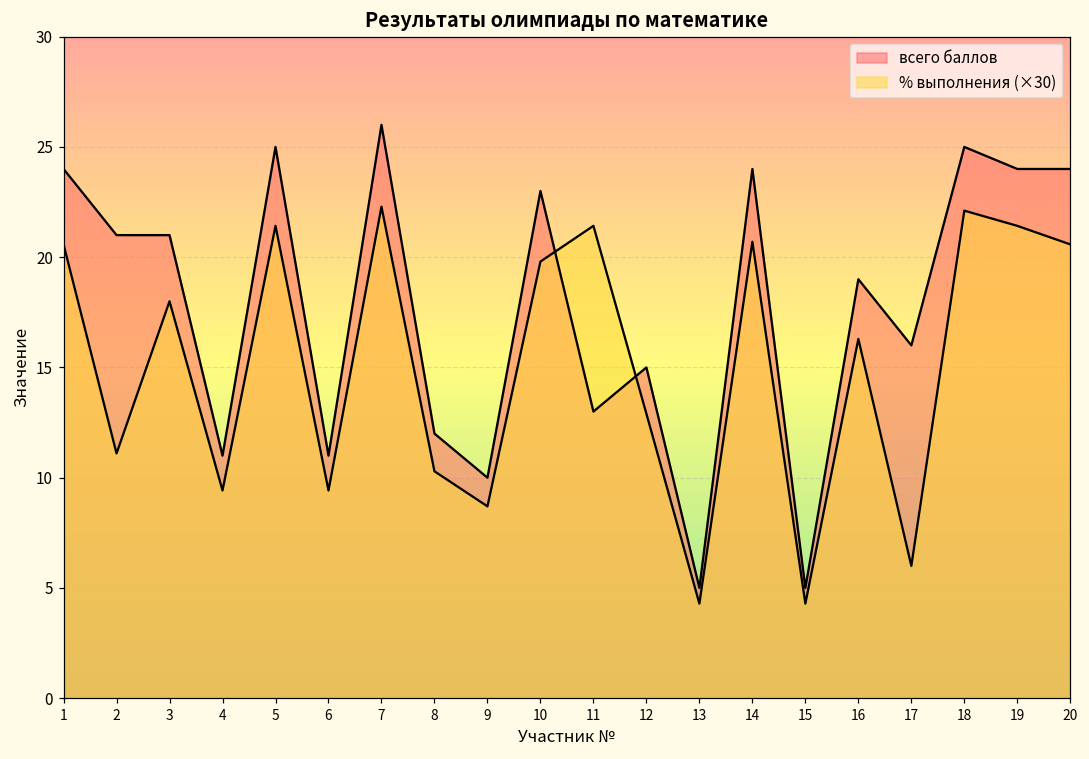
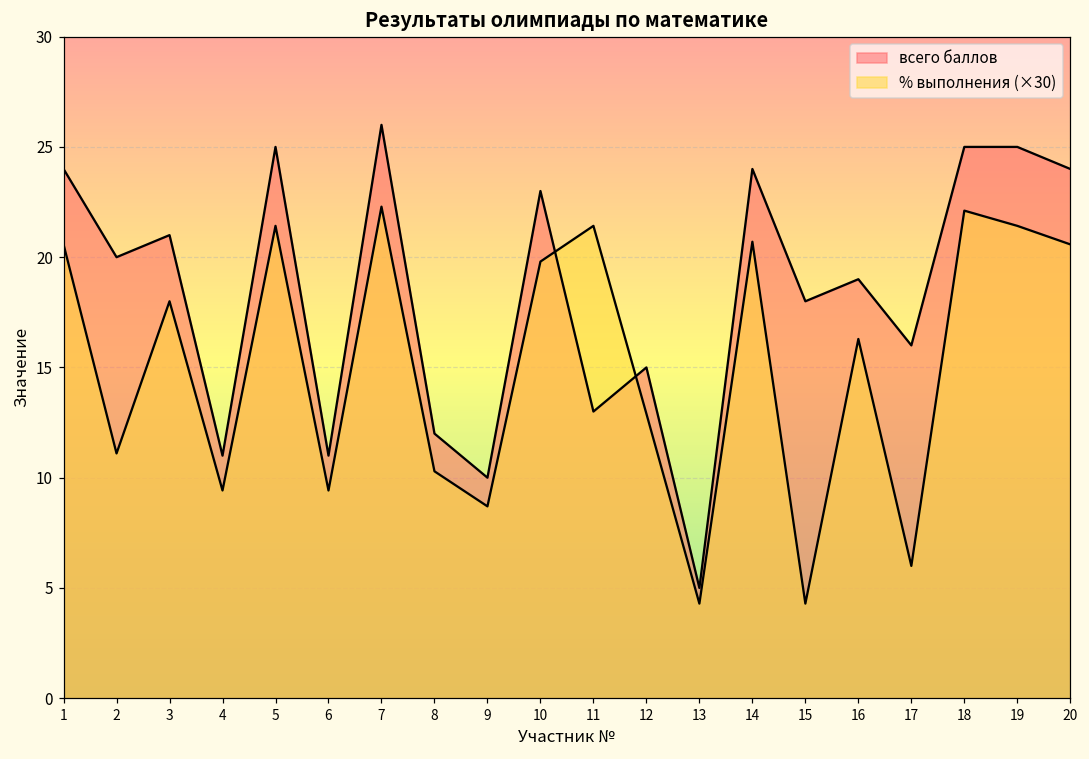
всего баллов, 2: 21 -> 20
всего баллов, 15: 5 -> 18
всего баллов, 19: 24 -> 25
